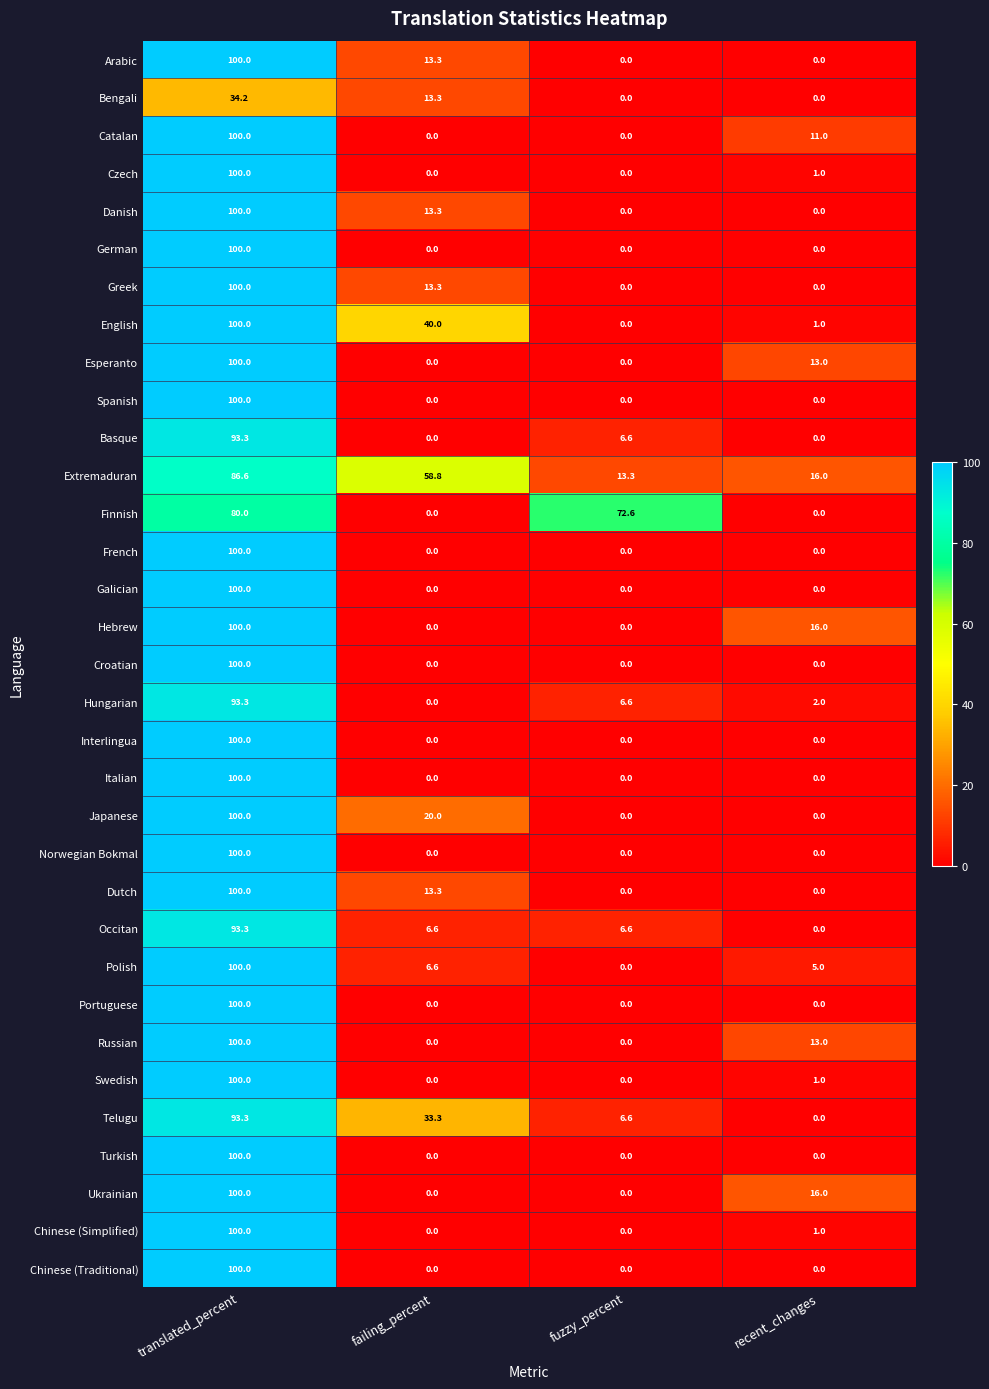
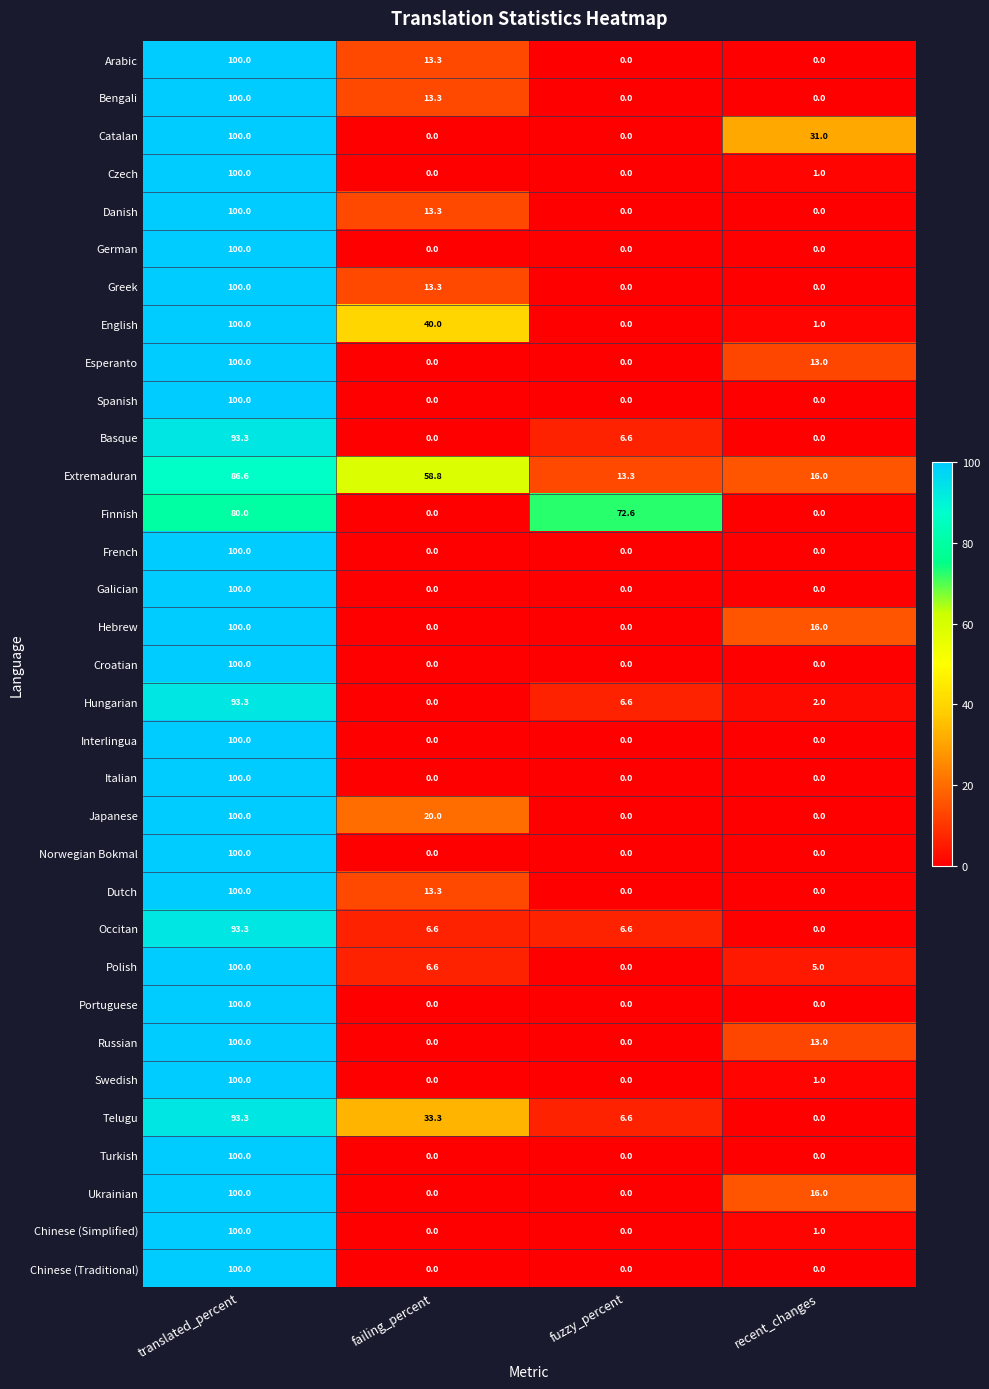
Bengali, translated_percent: 34.2 -> 100.0
Catalan, recent_changes: 11.0 -> 31.0
